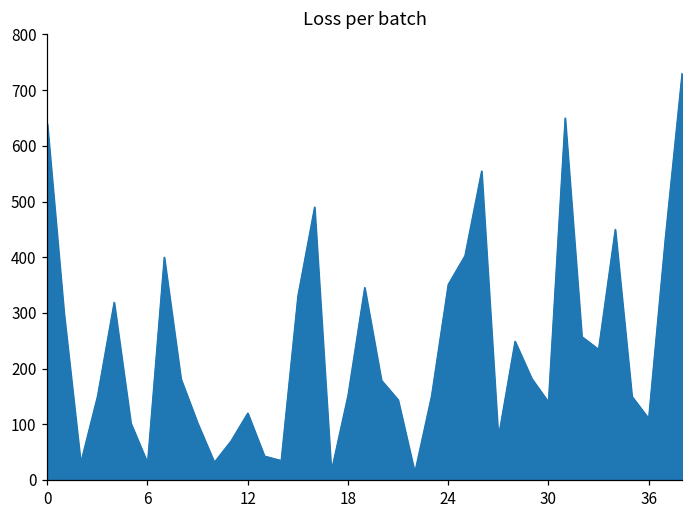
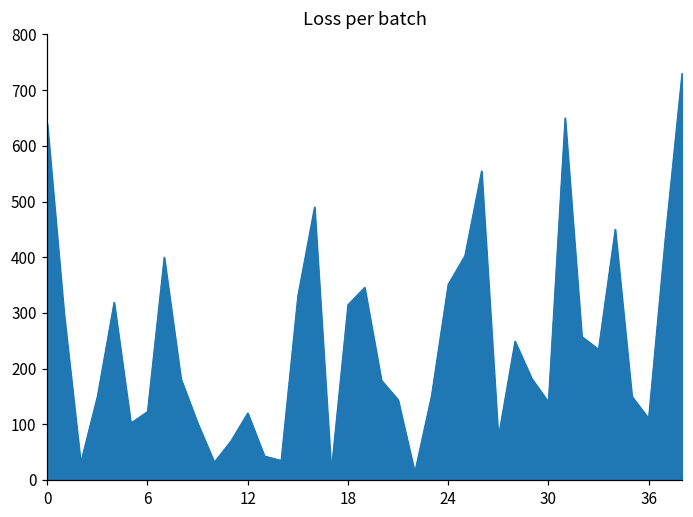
6: 30 -> 120
18: 150 -> 310
